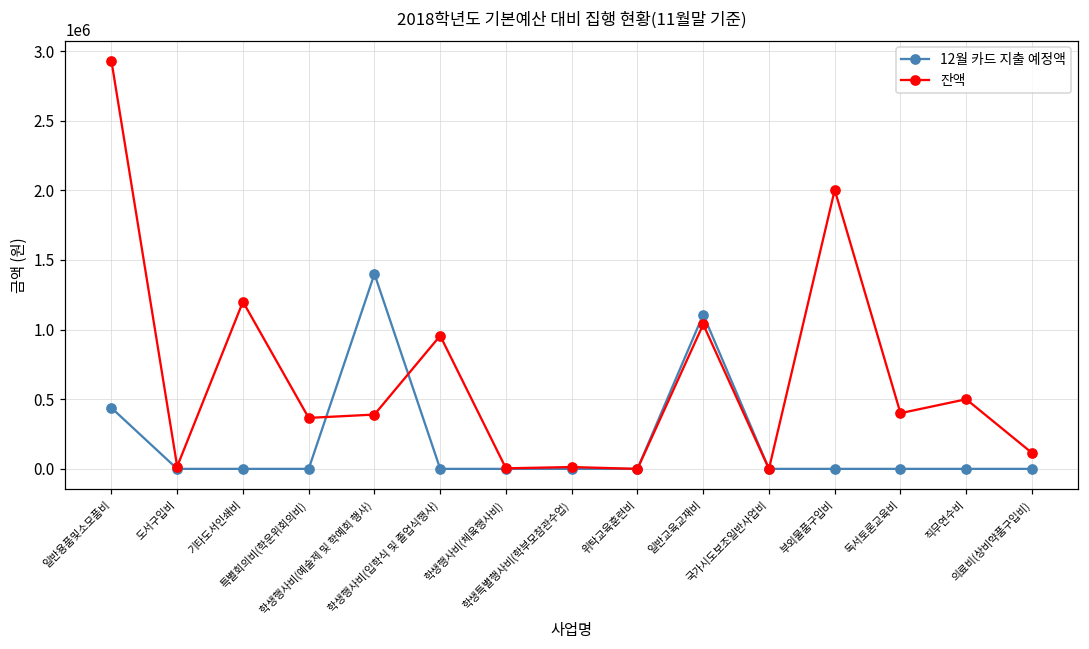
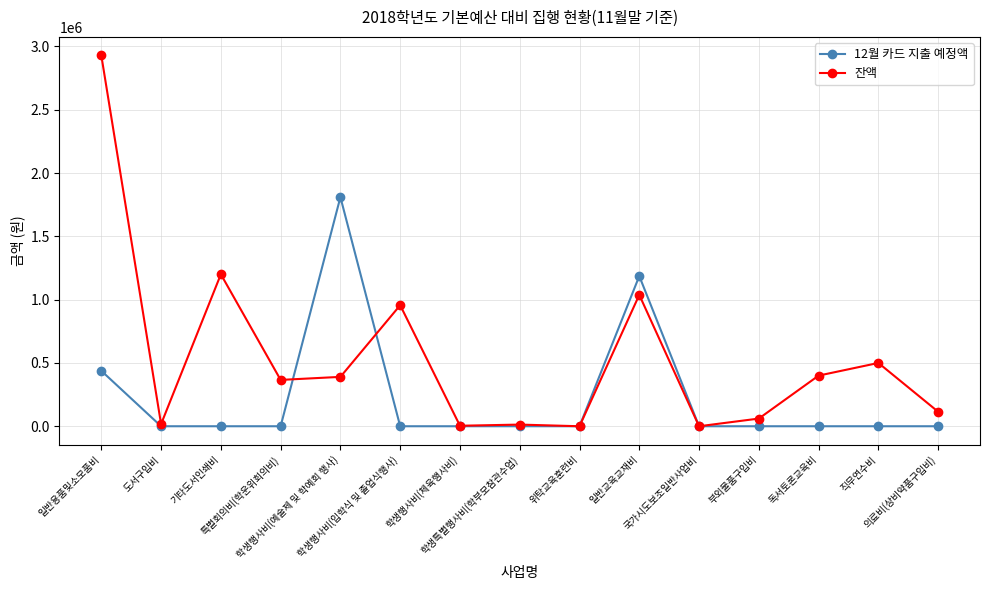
12월 카드 지출 예정액, 학생행사비(예술제 및 학예회 행사): 1400000 -> 1810000
12월 카드 지출 예정액, 일반교육교재비: 1110000 -> 1190000
잔액, 부외물품구입비: 2000000 -> 60000
